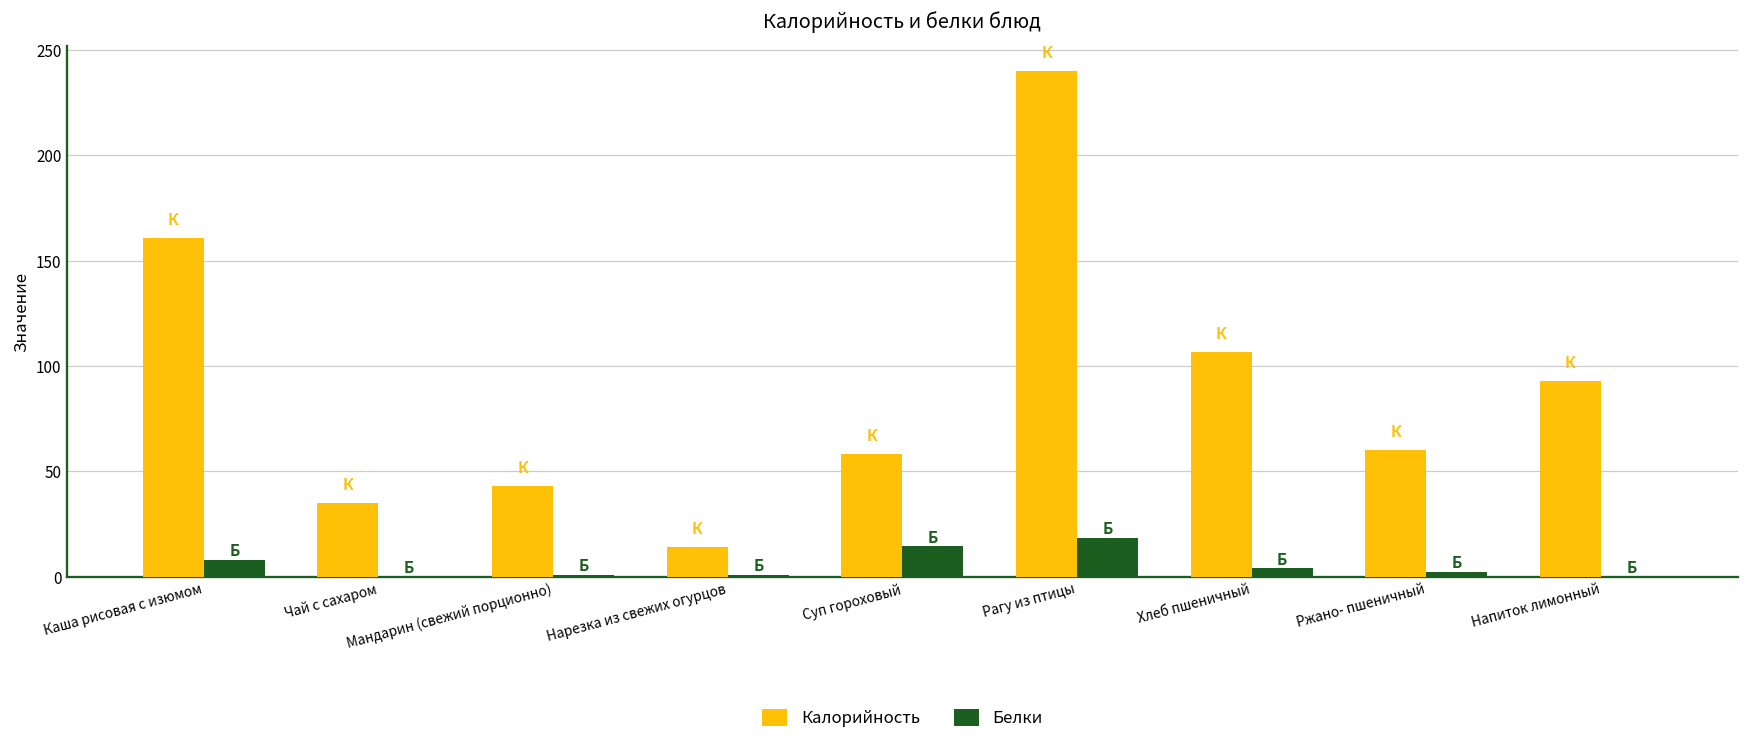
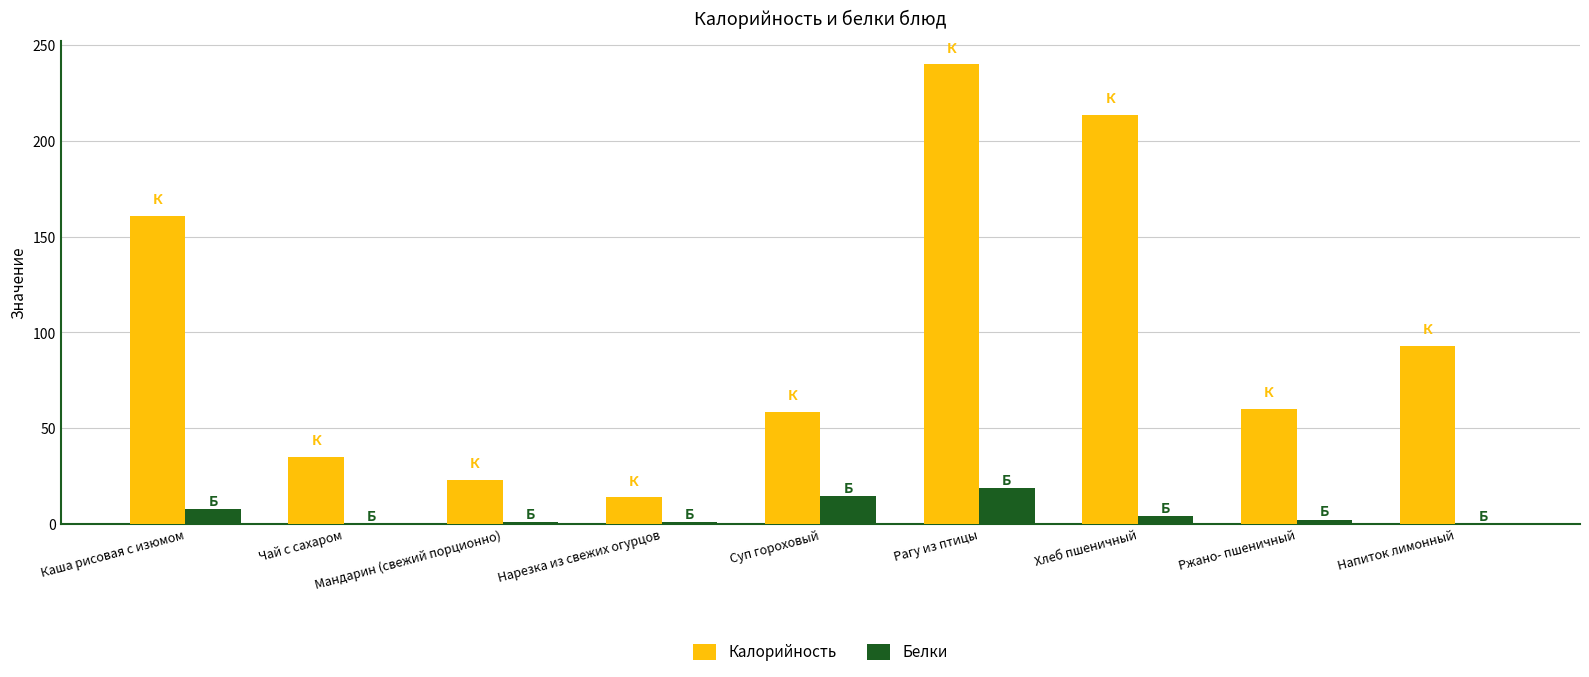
Калорийность, Мандарин (свежий порционно): 43 -> 23
Калорийность, Хлеб пшеничный: 107 -> 214
